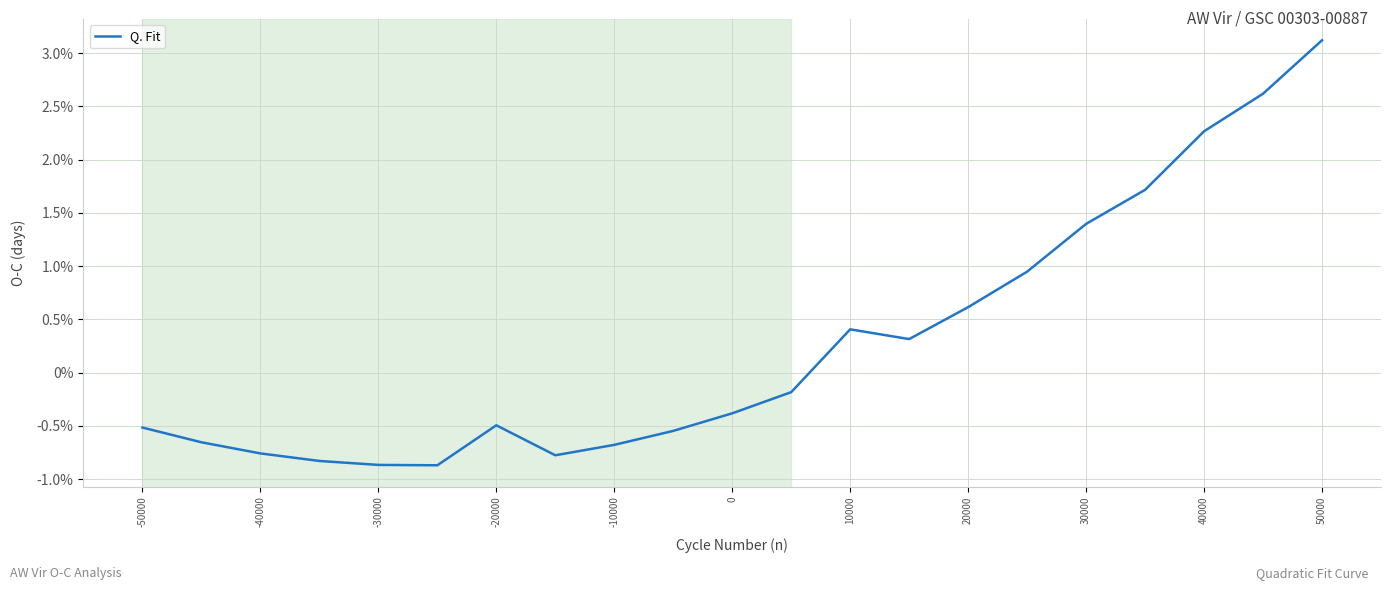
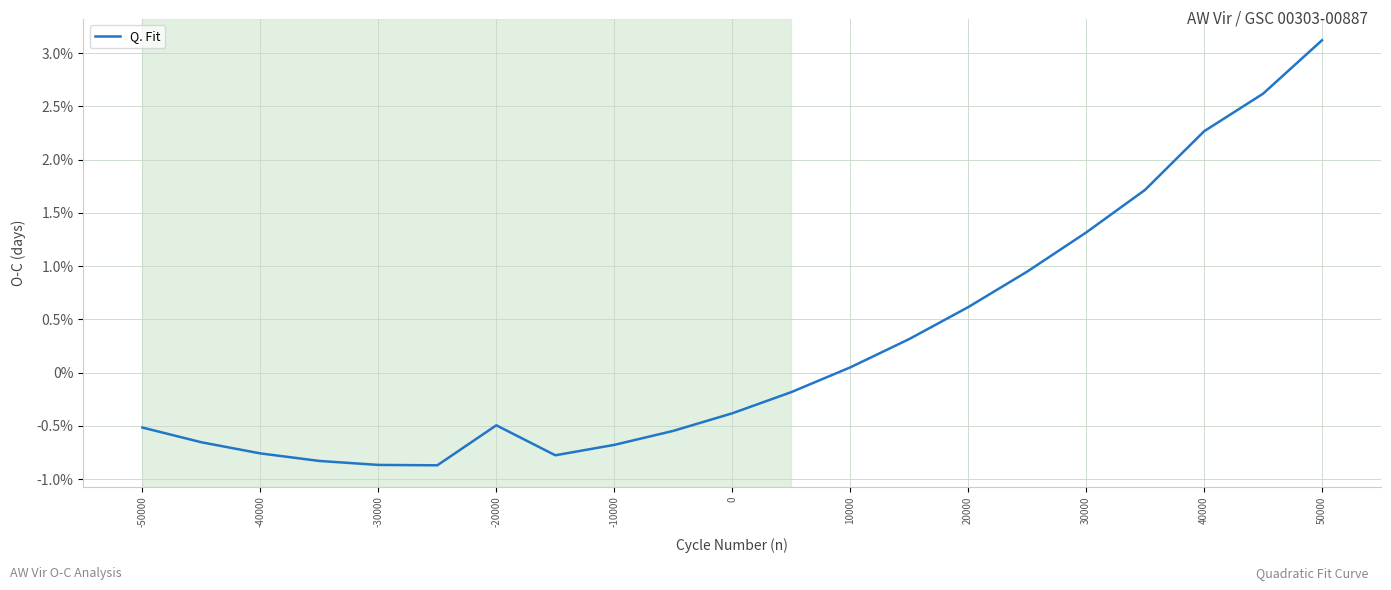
10000: 0.41% -> 0.05%
30000: 1.40% -> 1.31%
